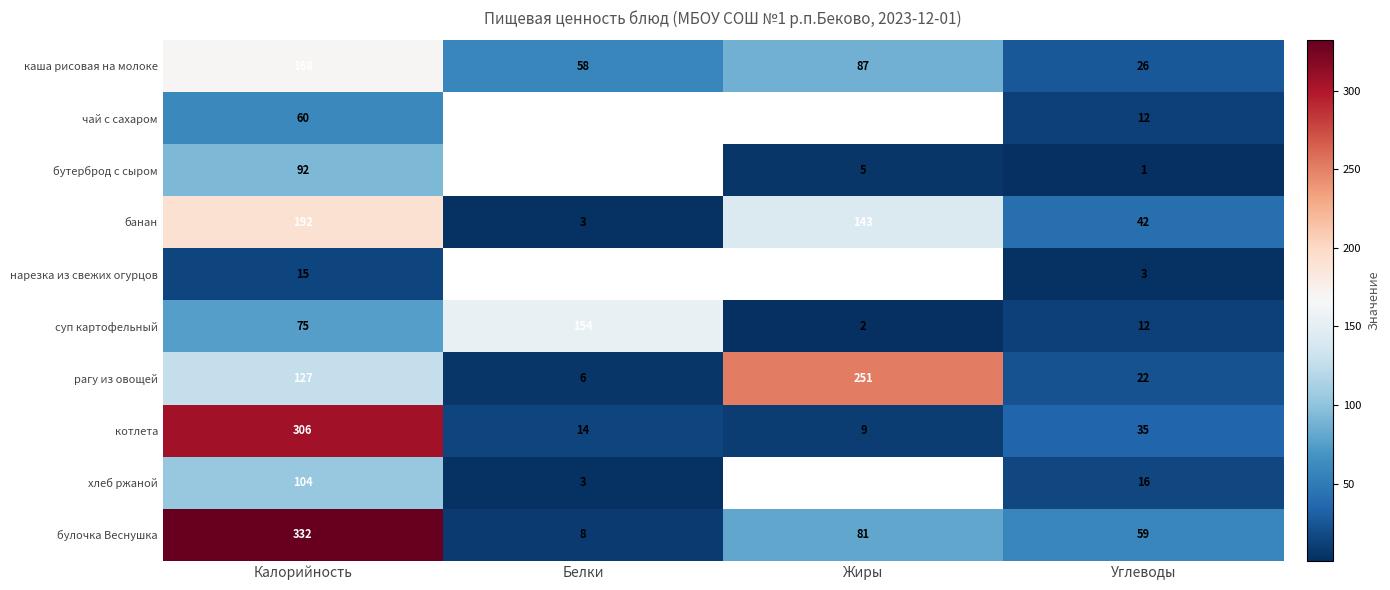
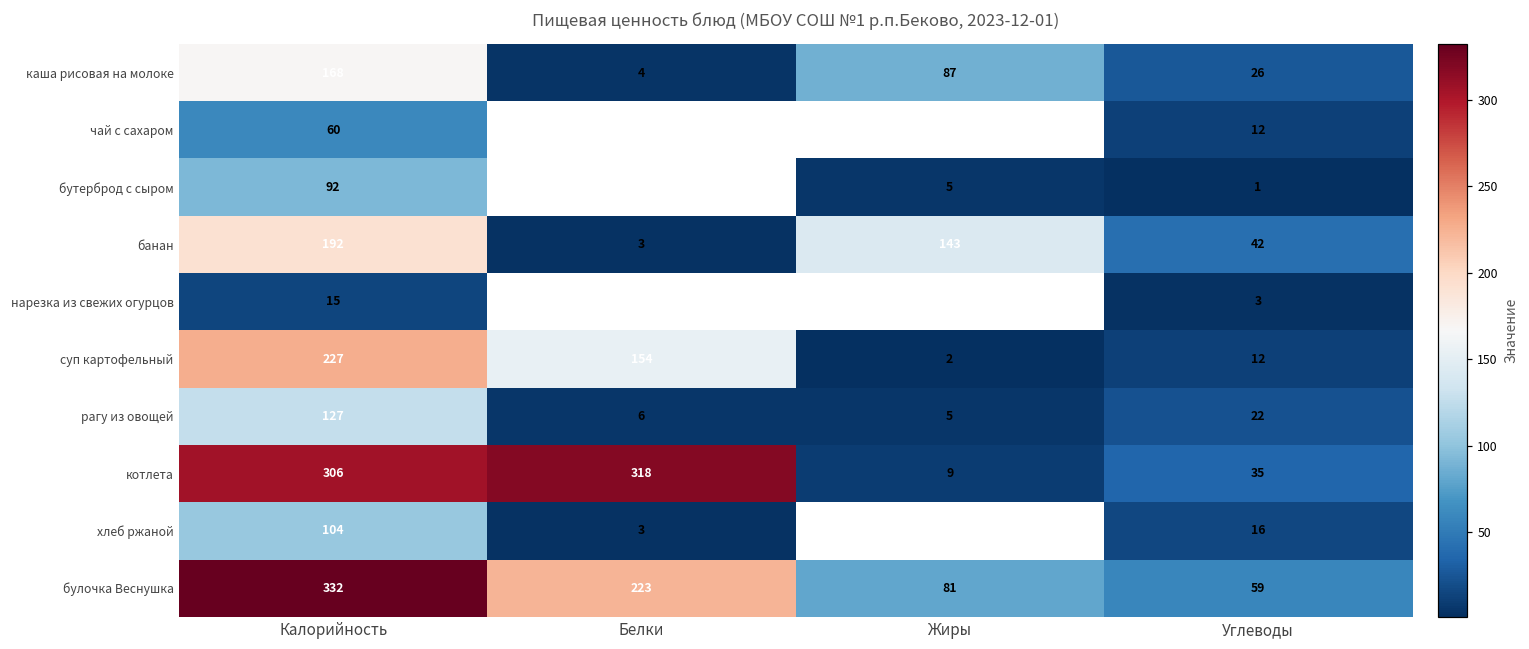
каша рисовая на молоке, Белки: 58 -> 4
суп картофельный, Калорийность: 75 -> 227
рагу из овощей, Жиры: 251 -> 5
котлета, Белки: 14 -> 318
булочка Веснушка, Белки: 8 -> 223
